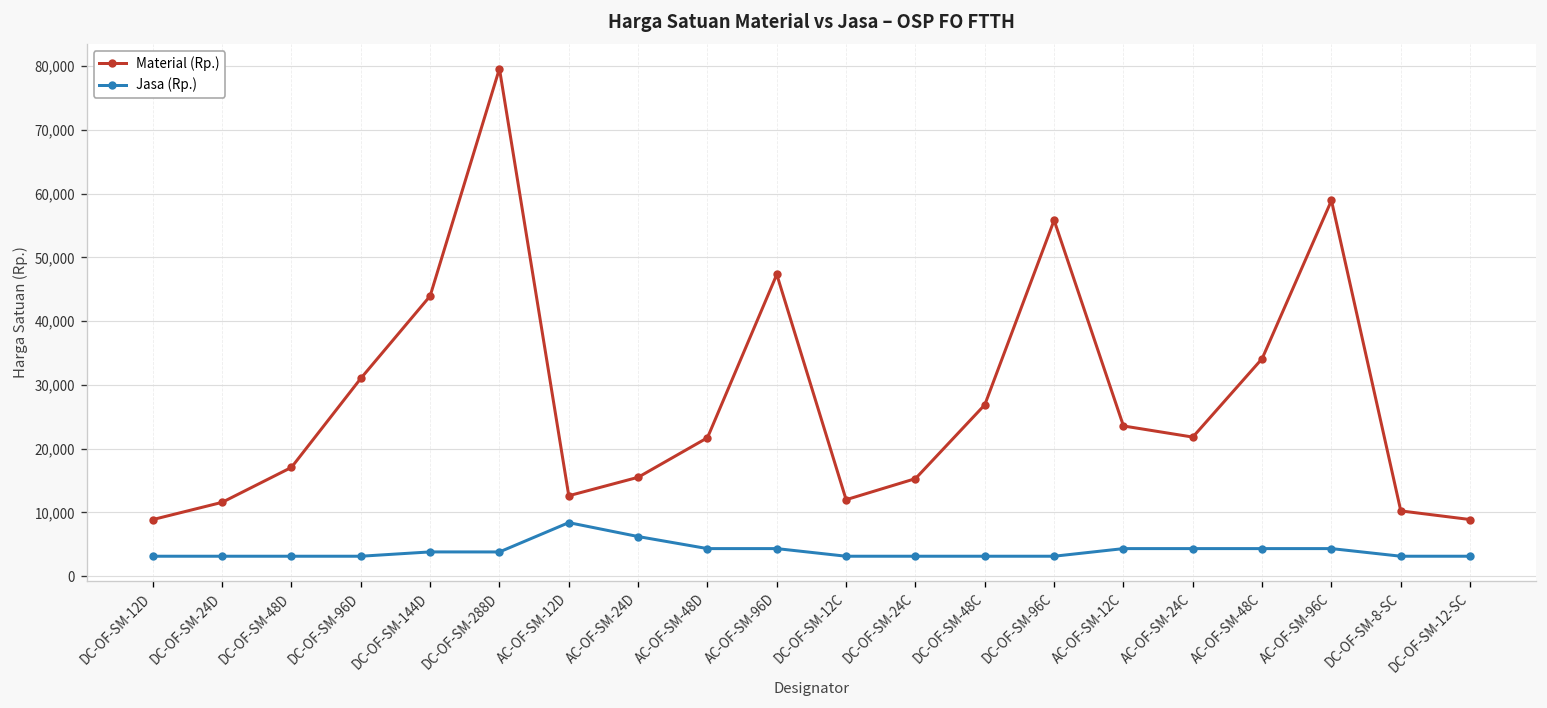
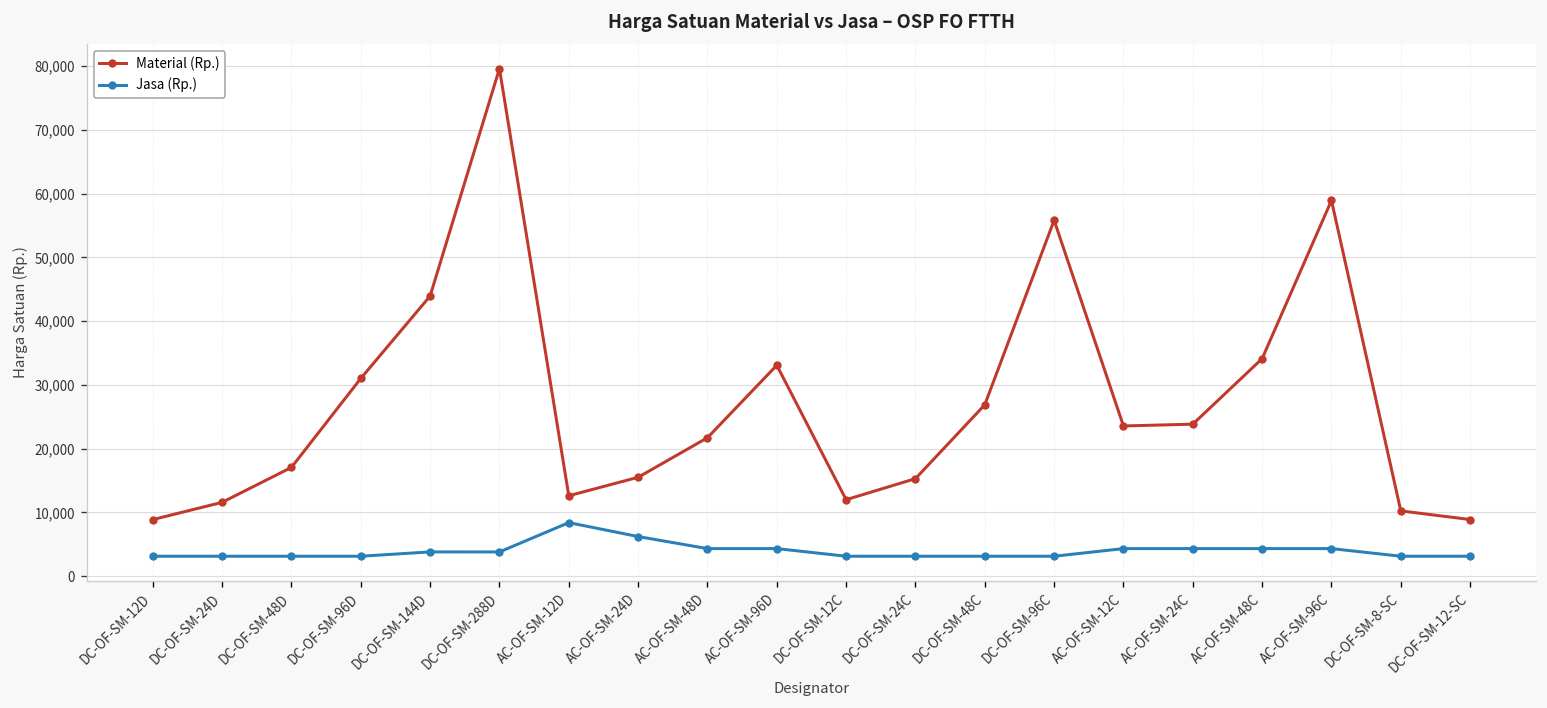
Material (Rp.), AC-OF-SM-96D: 47,000 -> 33,000
Material (Rp.), AC-OF-SM-24C: 22,000 -> 24,000
